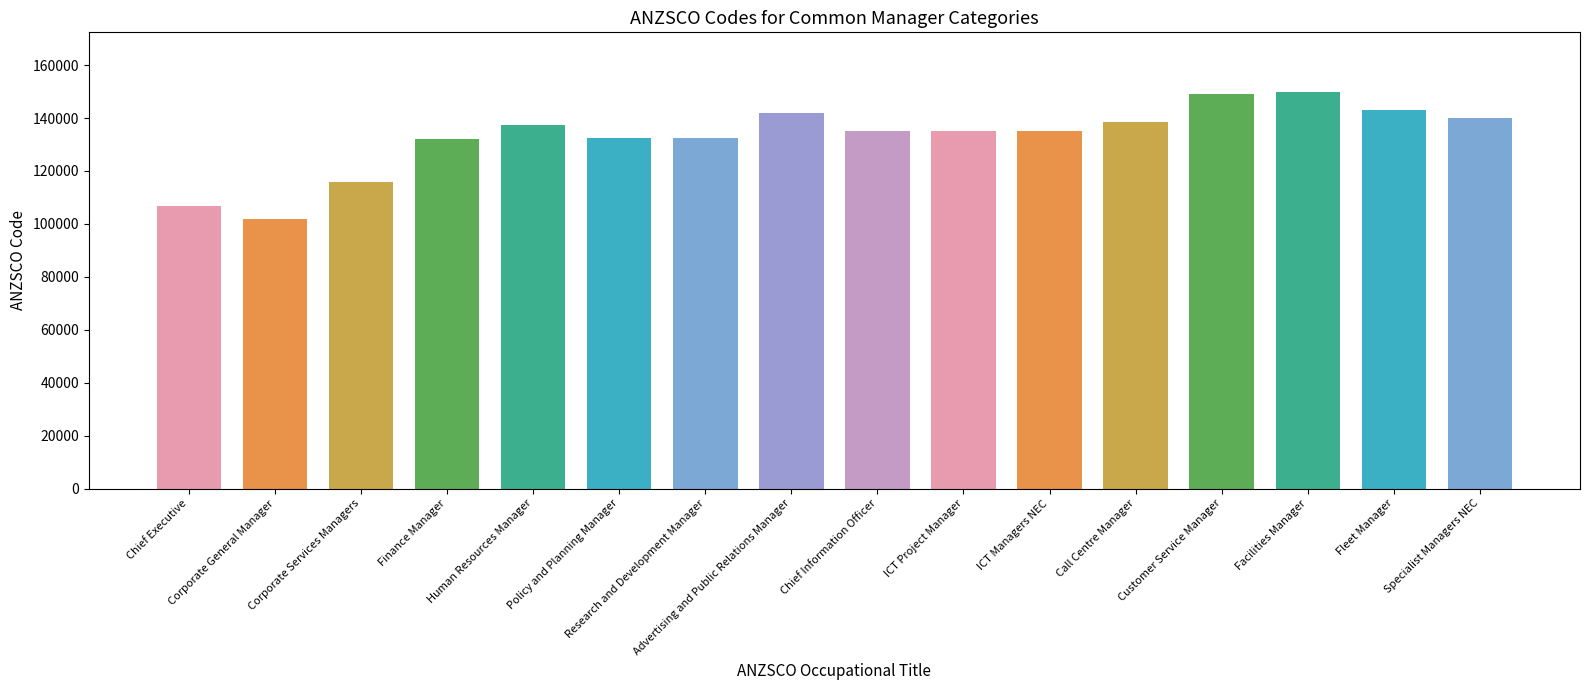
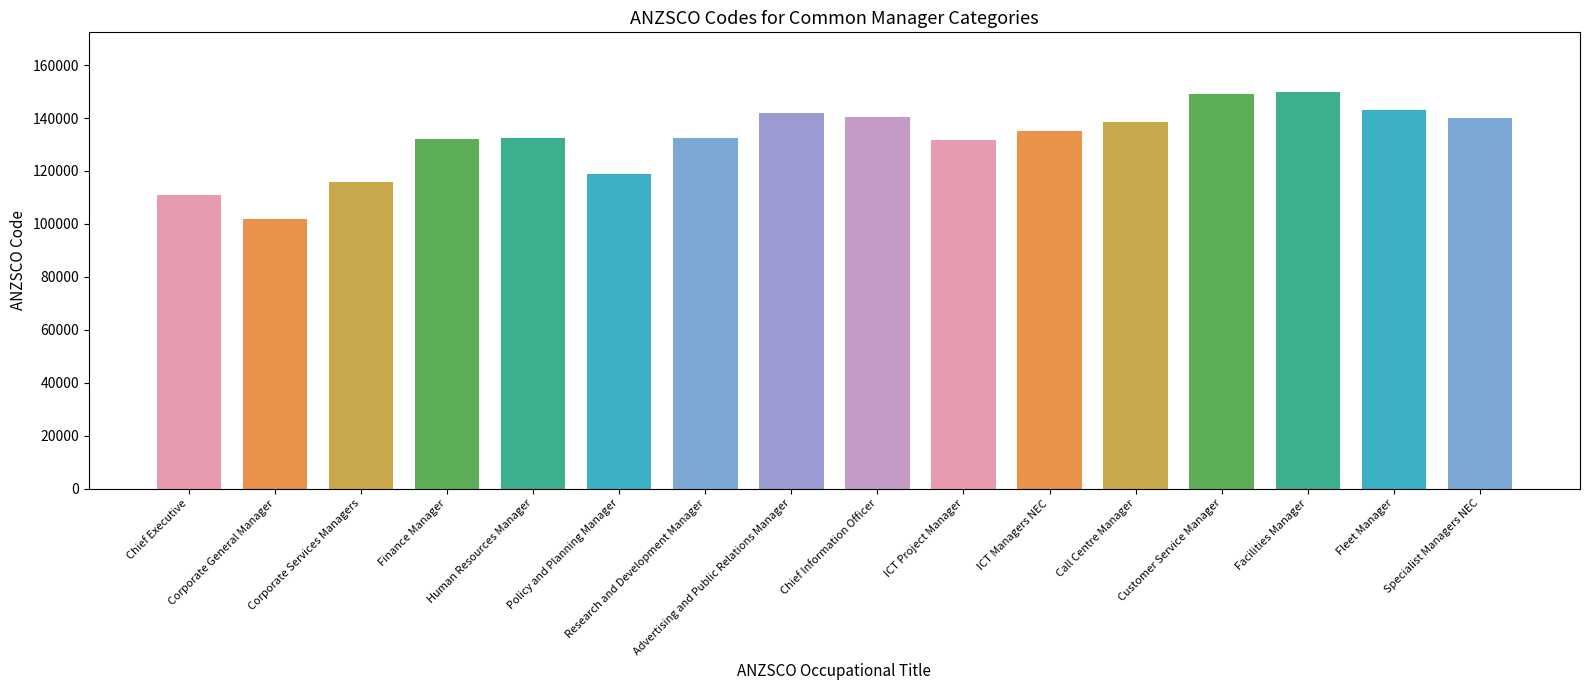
Chief Executive: 107000 -> 111000
Human Resources Manager: 137000 -> 132000
Policy and Planning Manager: 132000 -> 119000
Chief Information Officer: 135000 -> 140000
ICT Project Manager: 135000 -> 132000
